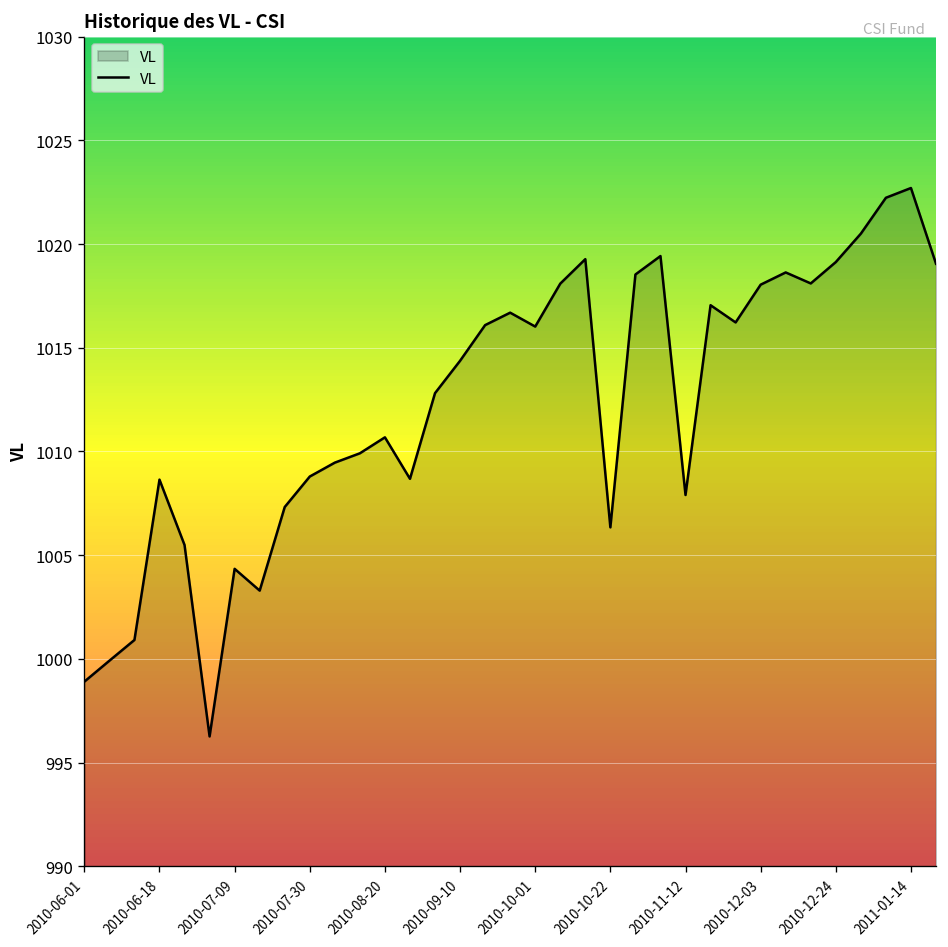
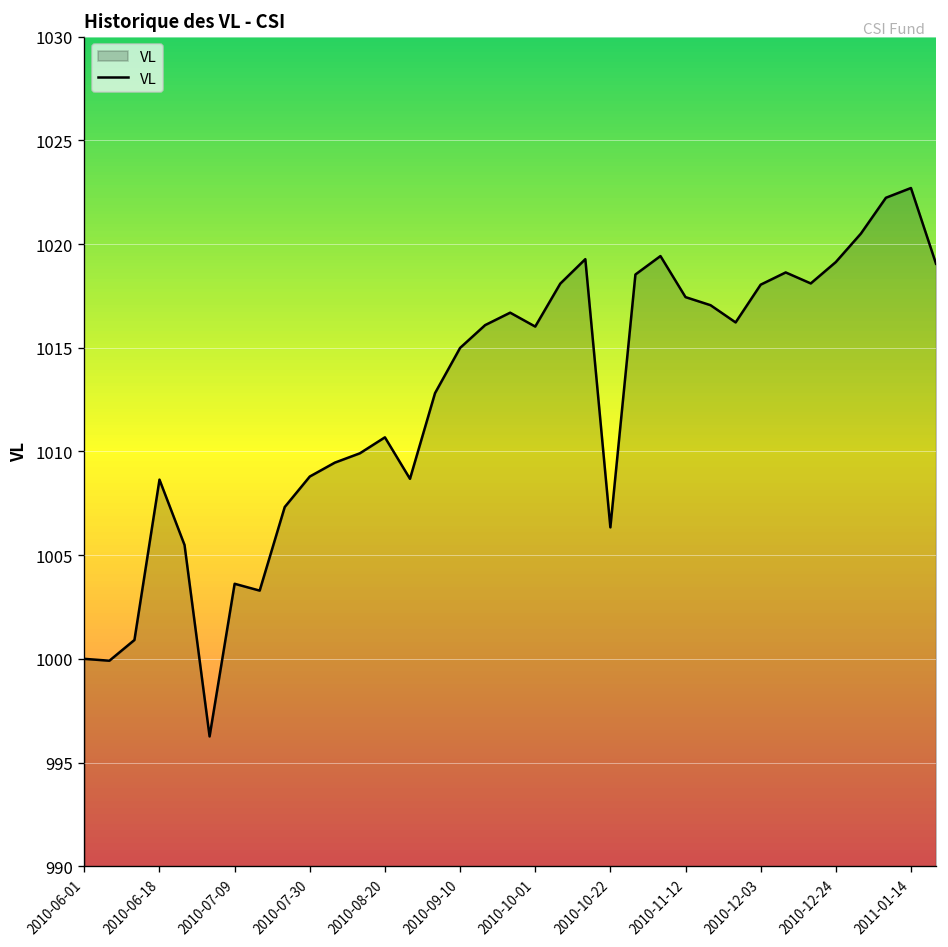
2010-06-01: 998.9 -> 1000.0
2010-07-09: 1004.3 -> 1003.6
2010-09-10: 1014.4 -> 1015.0
2010-11-12: 1007.9 -> 1017.4
